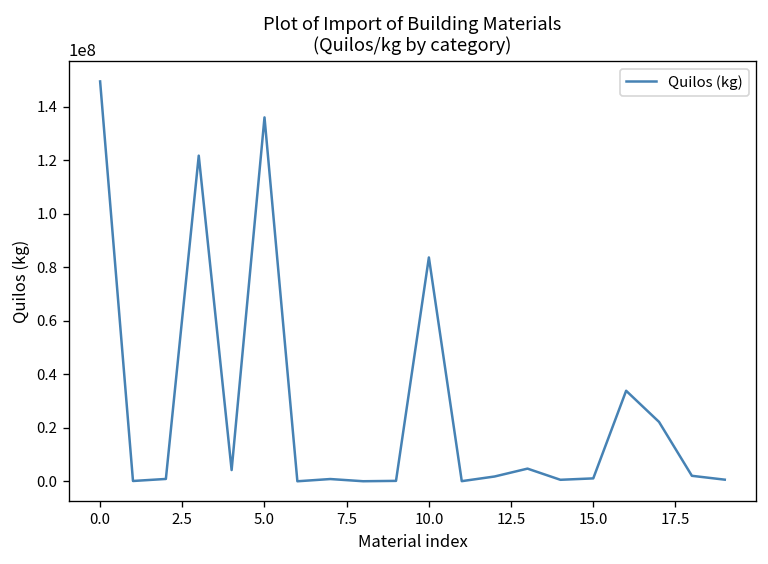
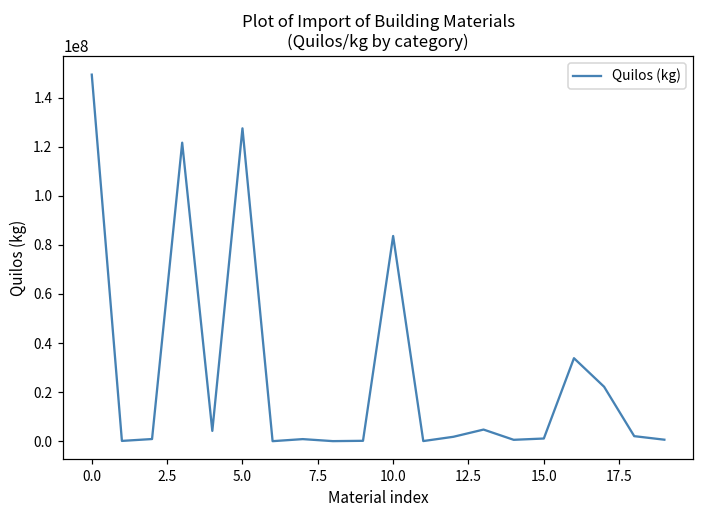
5.0: 136000000 -> 128000000
